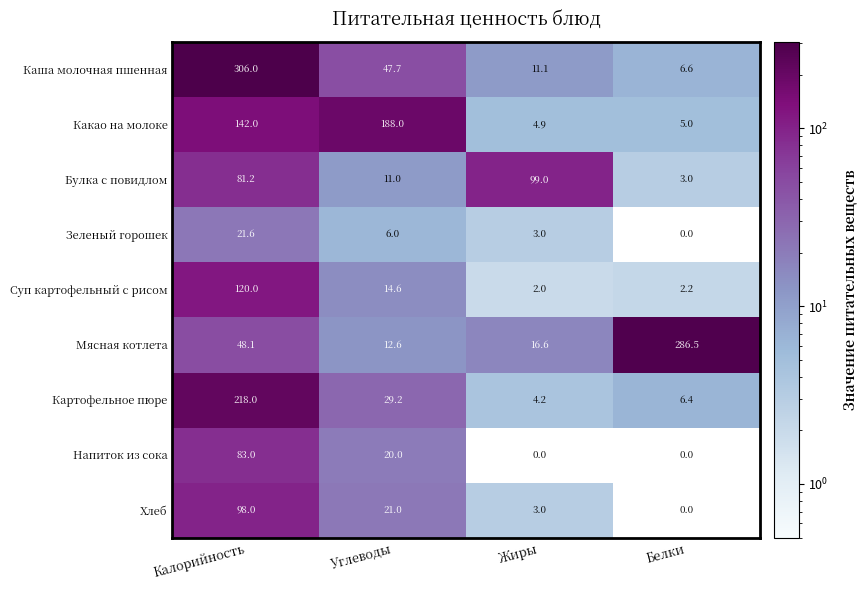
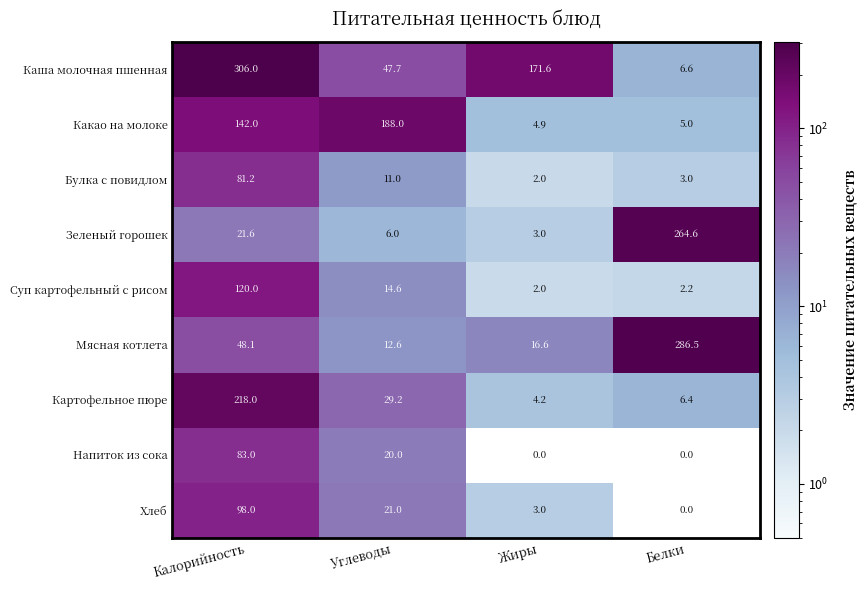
Каша молочная пшенная, Жиры: 11.1 -> 171.6
Булка с повидлом, Жиры: 99.0 -> 2.0
Зеленый горошек, Белки: 0.0 -> 264.6
